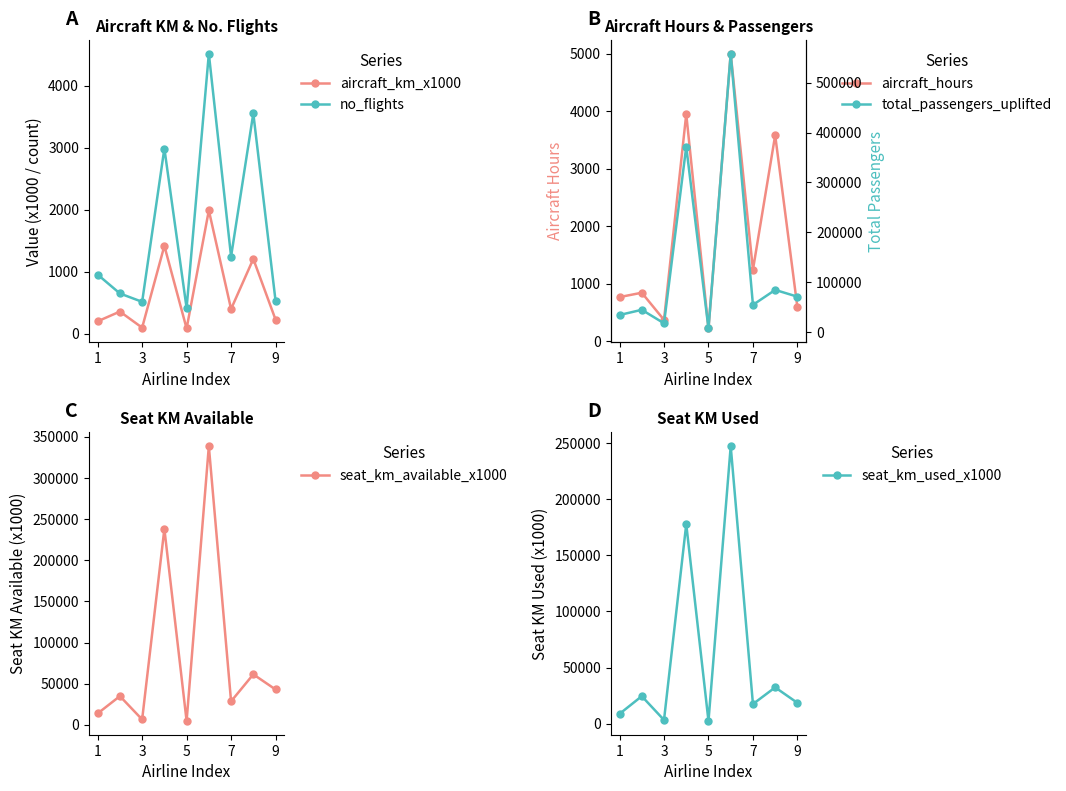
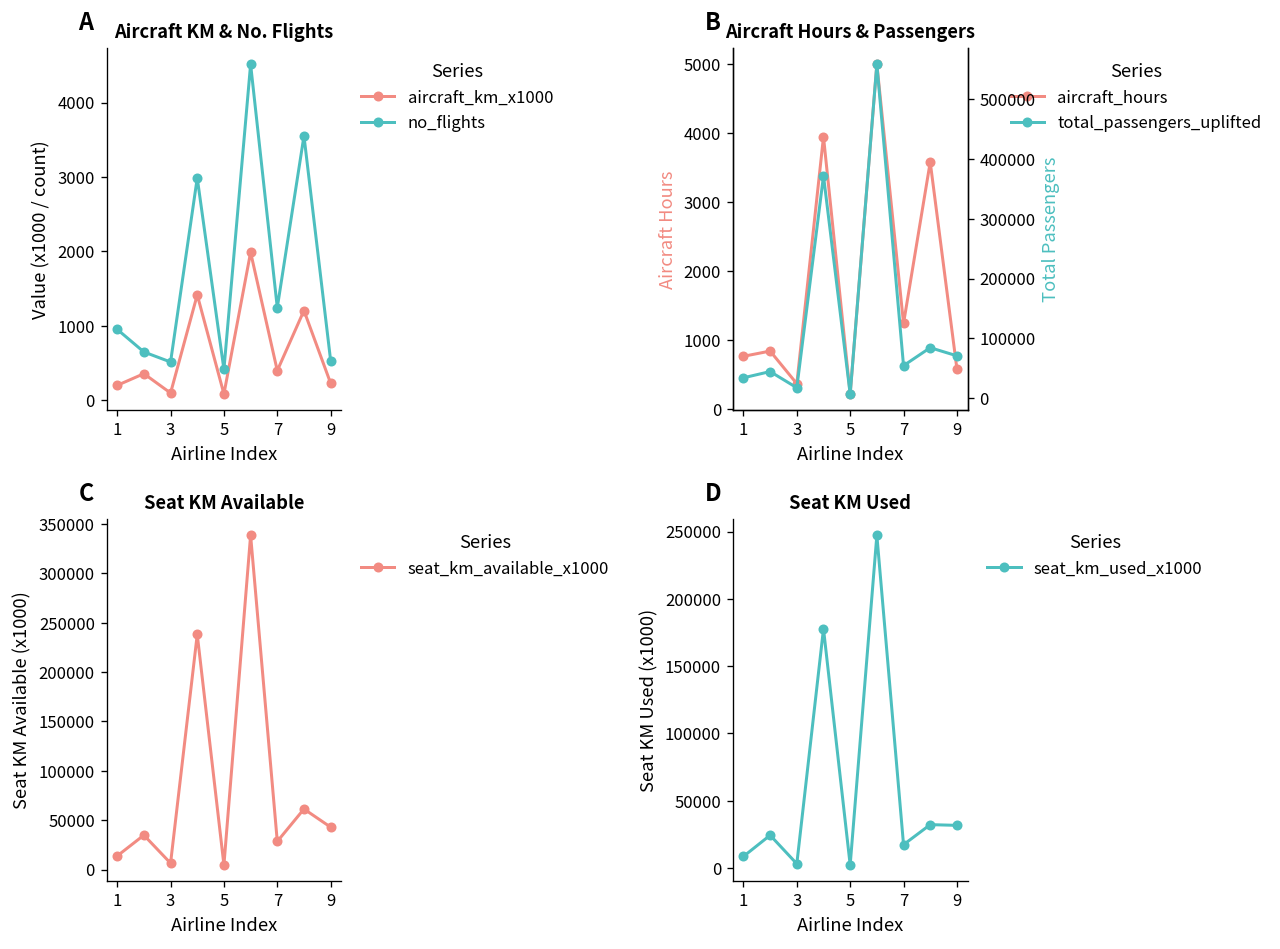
Seat KM Used, 9: 18000 -> 32000
